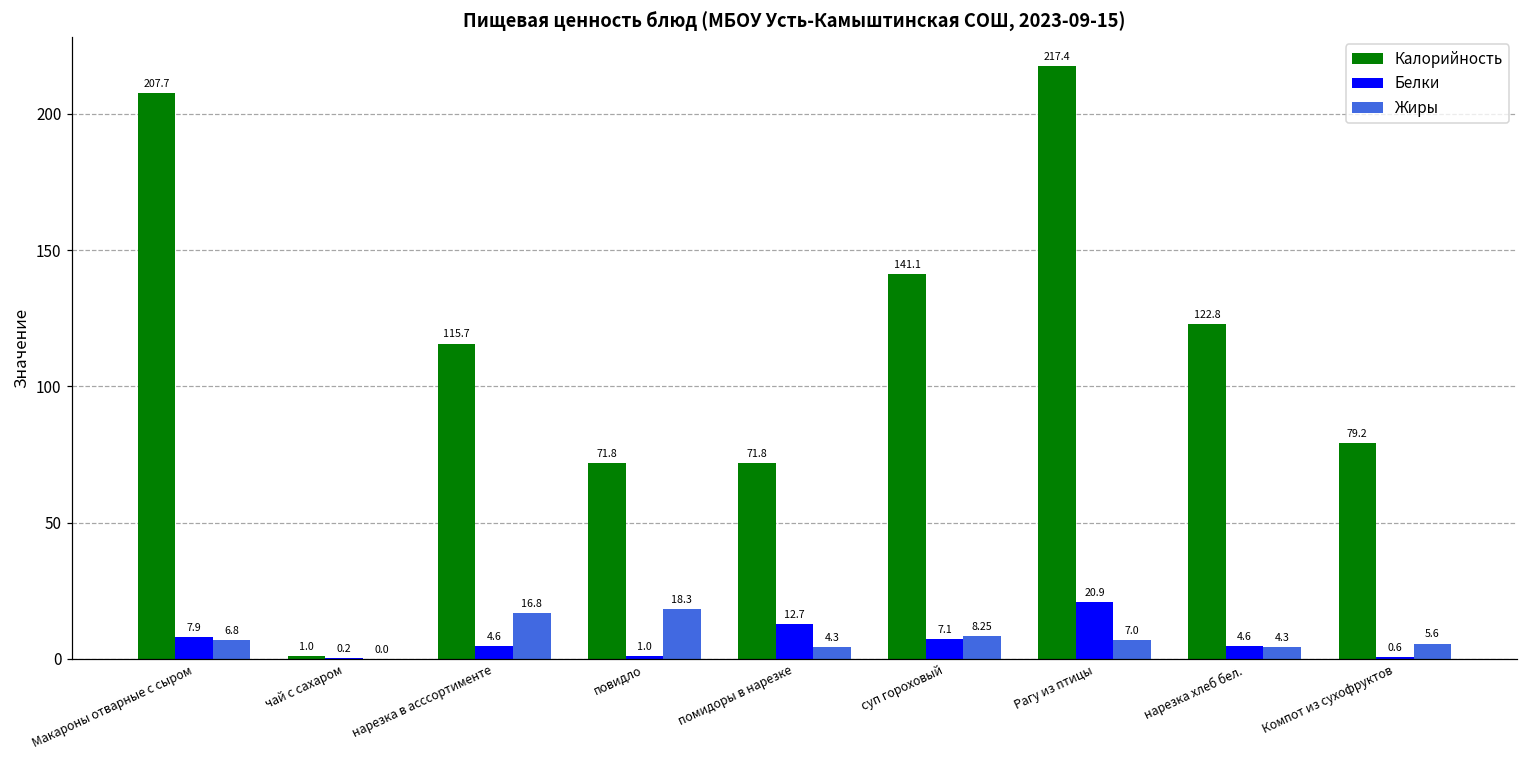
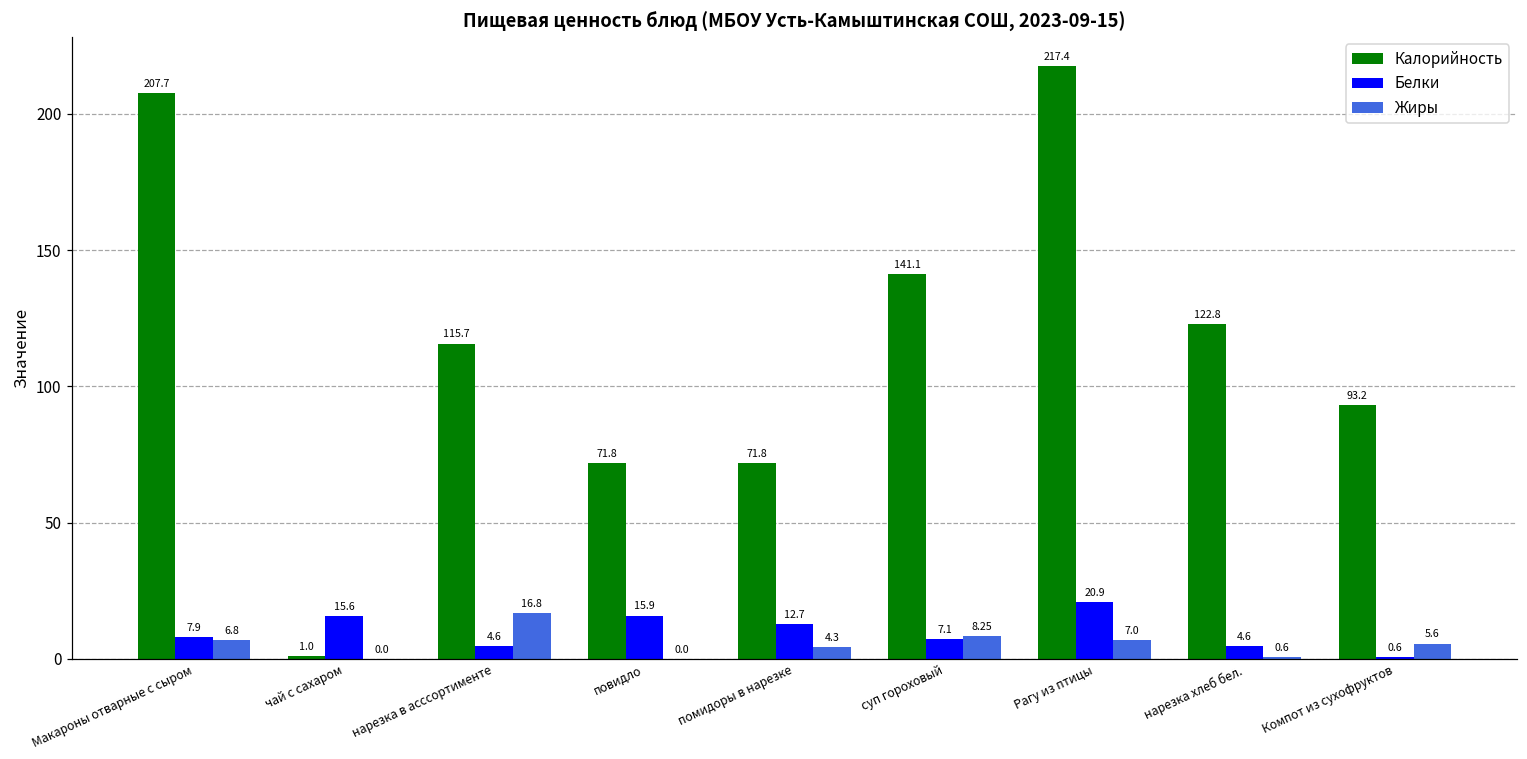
Белки, чай с сахаром: 0.2 -> 15.6
Белки, повидло: 1.0 -> 15.9
Жиры, повидло: 18.3 -> 0.0
Жиры, нарезка хлеб бел.: 4.3 -> 0.6
Калорийность, Компот из сухофруктов: 79.2 -> 93.2
